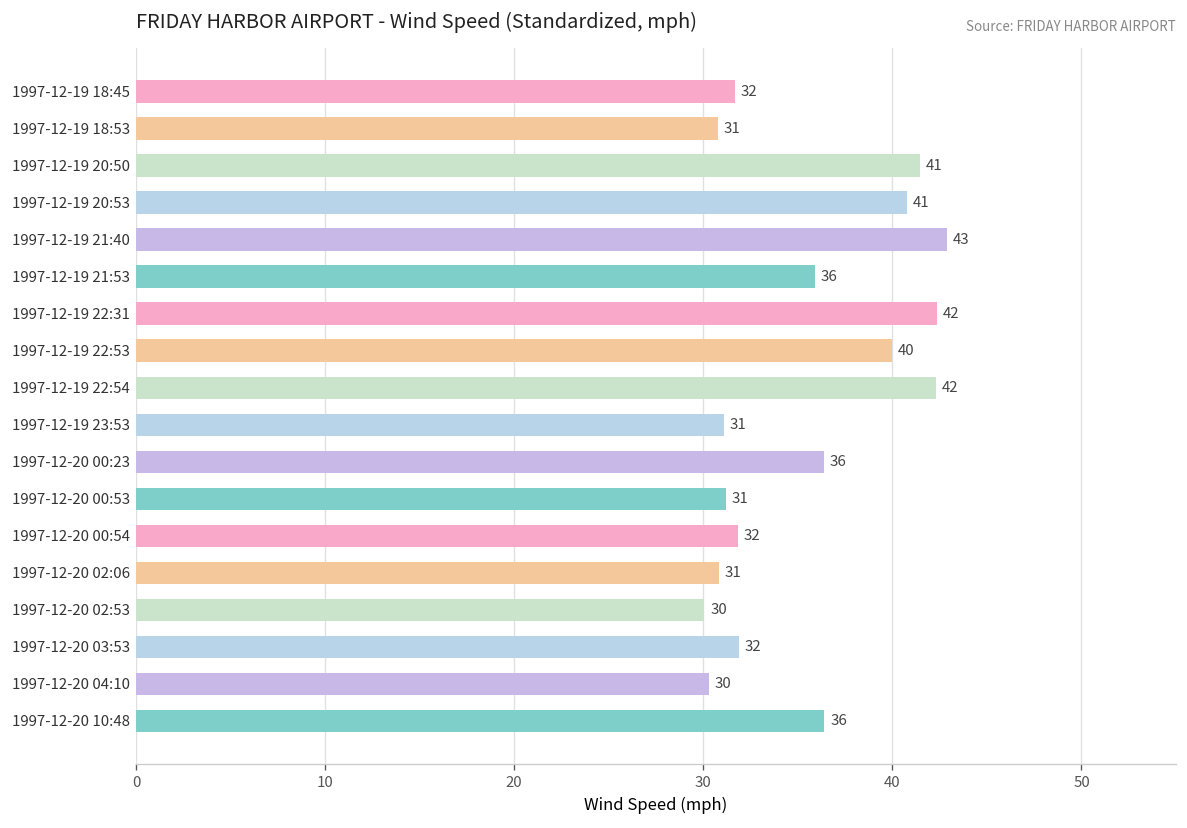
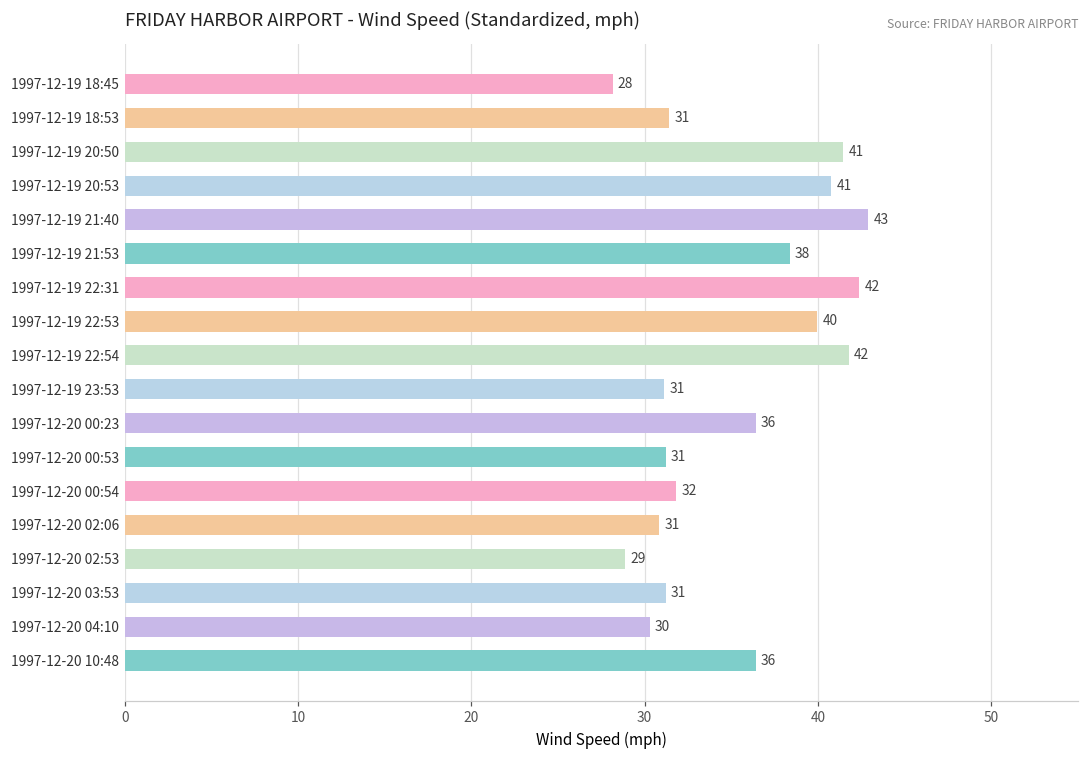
1997-12-19 18:45: 32 -> 28
1997-12-19 18:53: 30.8 -> 31.4
1997-12-19 21:53: 36 -> 38
1997-12-19 22:54: 42.3 -> 41.8
1997-12-20 02:53: 30 -> 29
1997-12-20 03:53: 32 -> 31
